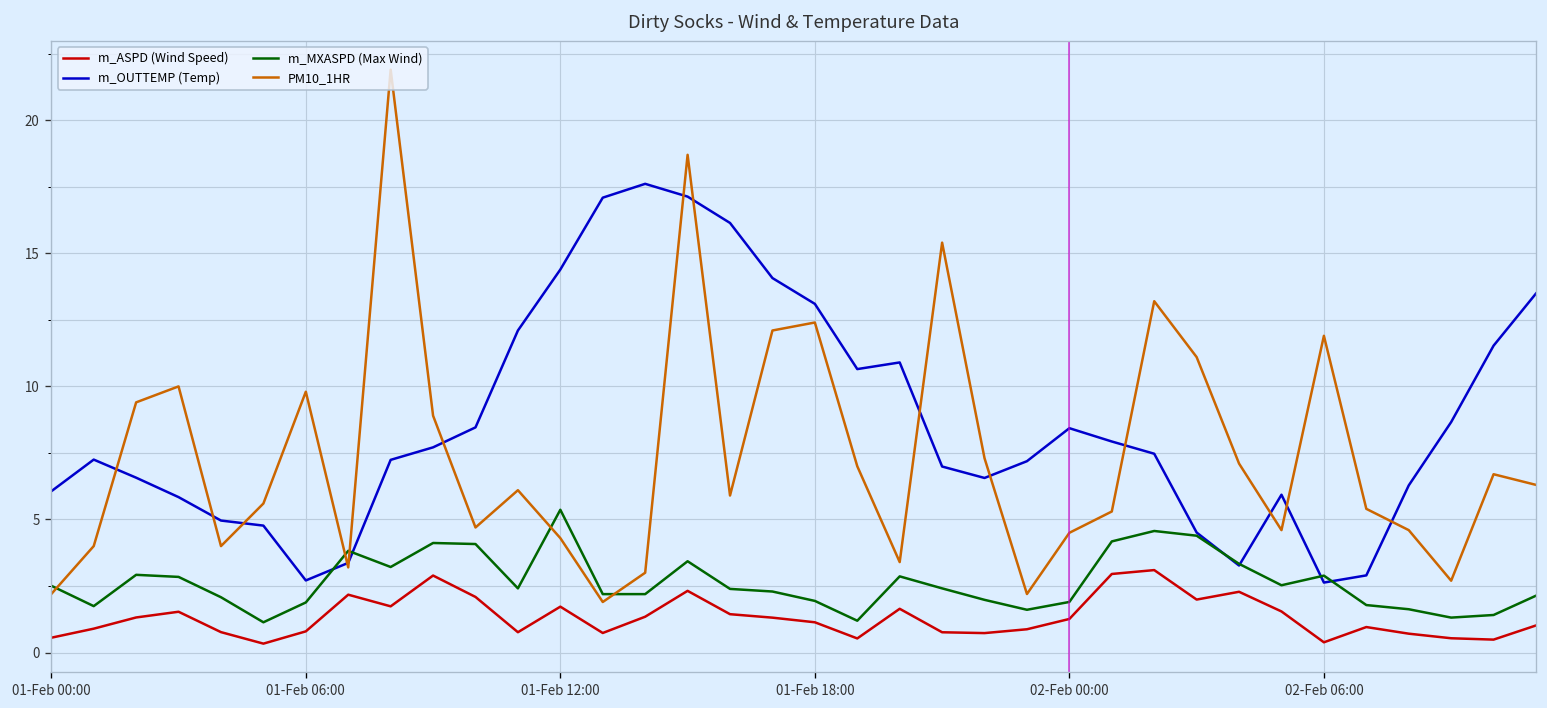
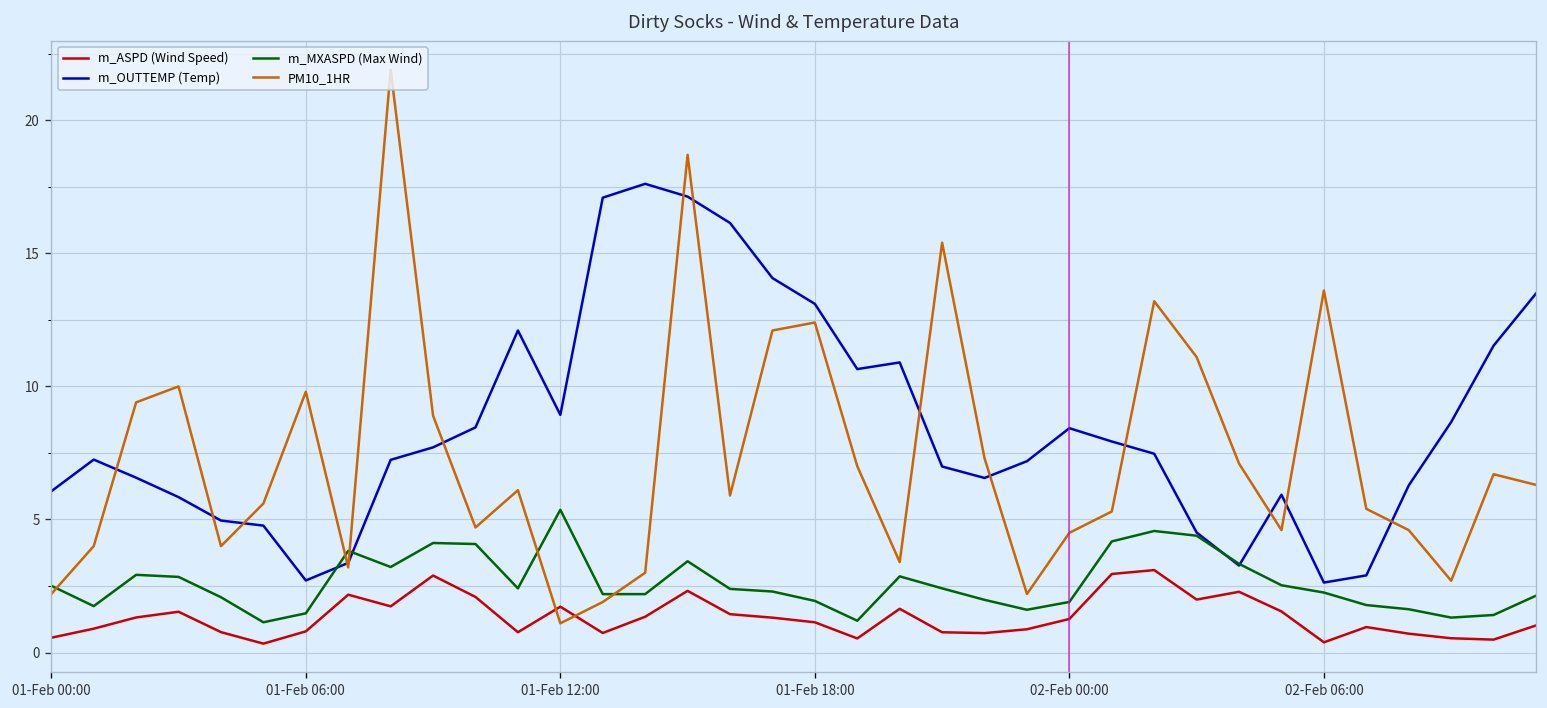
m_MXASPD (Max Wind), 01-Feb 06:00: 1.9 -> 1.5
m_OUTTEMP (Temp), 01-Feb 12:00: 14.4 -> 8.9
PM10_1HR, 01-Feb 12:00: 4.3 -> 1.1
m_MXASPD (Max Wind), 02-Feb 06:00: 2.9 -> 2.3
PM10_1HR, 02-Feb 06:00: 11.9 -> 13.6
